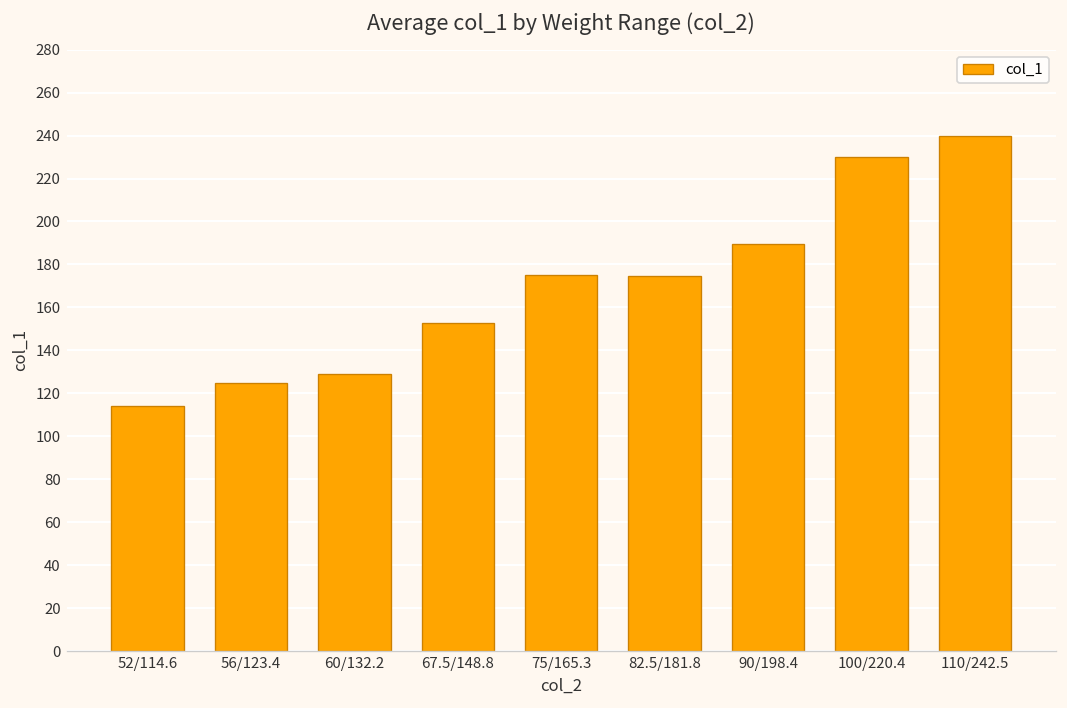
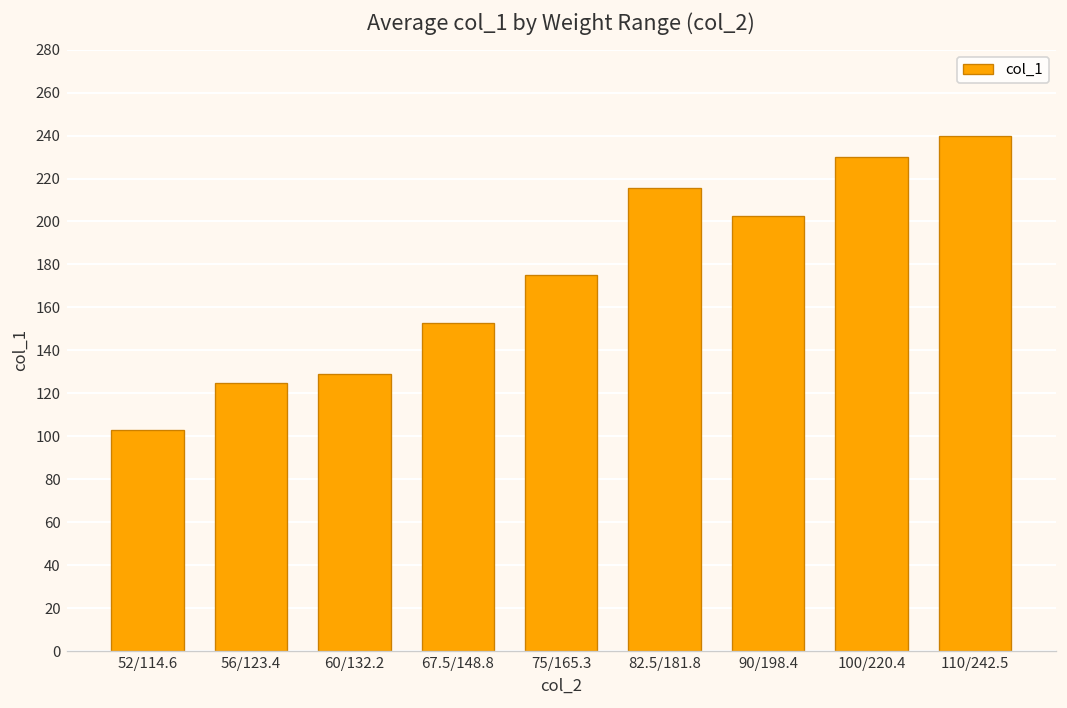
52/114.6: 114 -> 103
82.5/181.8: 175 -> 216
90/198.4: 190 -> 203
